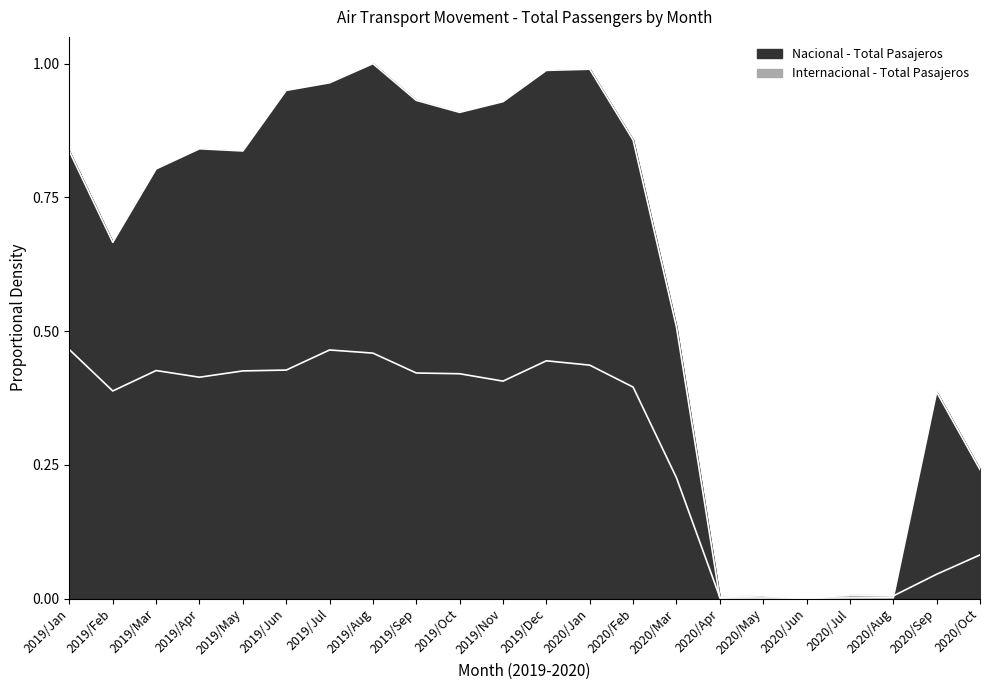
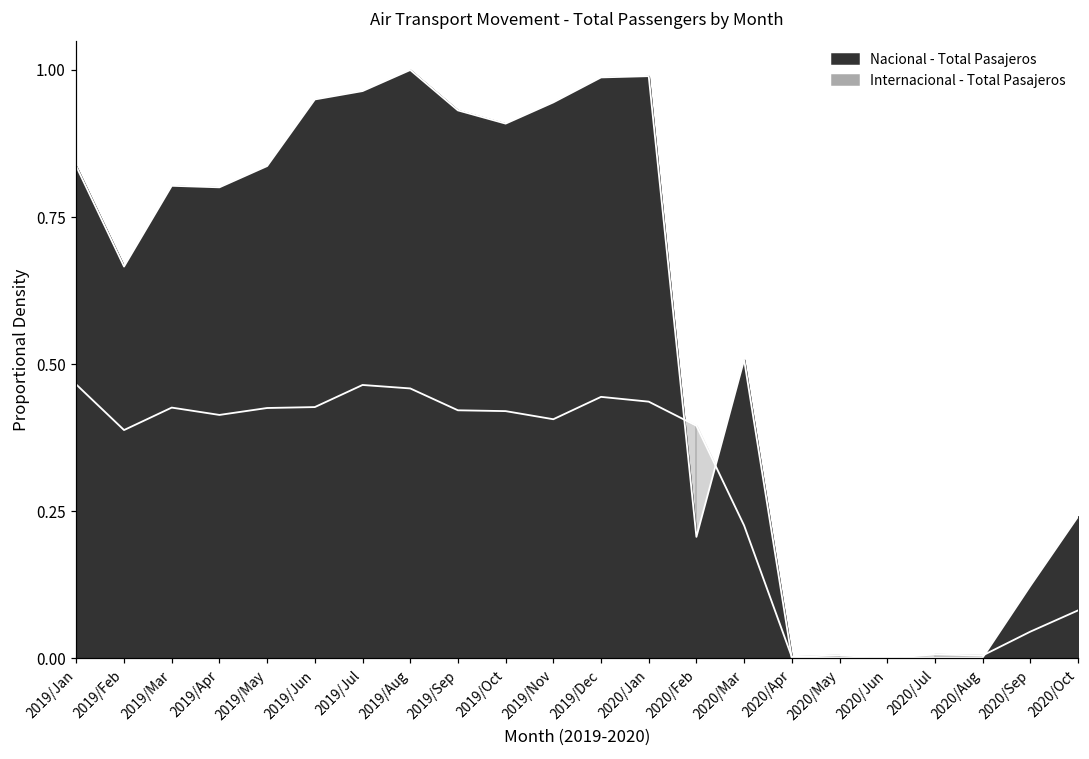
Nacional - Total Pasajeros, 2019/Apr: 0.84 -> 0.80
Nacional - Total Pasajeros, 2019/Nov: 0.93 -> 0.94
Nacional - Total Pasajeros, 2020/Feb: 0.86 -> 0.21
Nacional - Total Pasajeros, 2020/Sep: 0.39 -> 0.12
